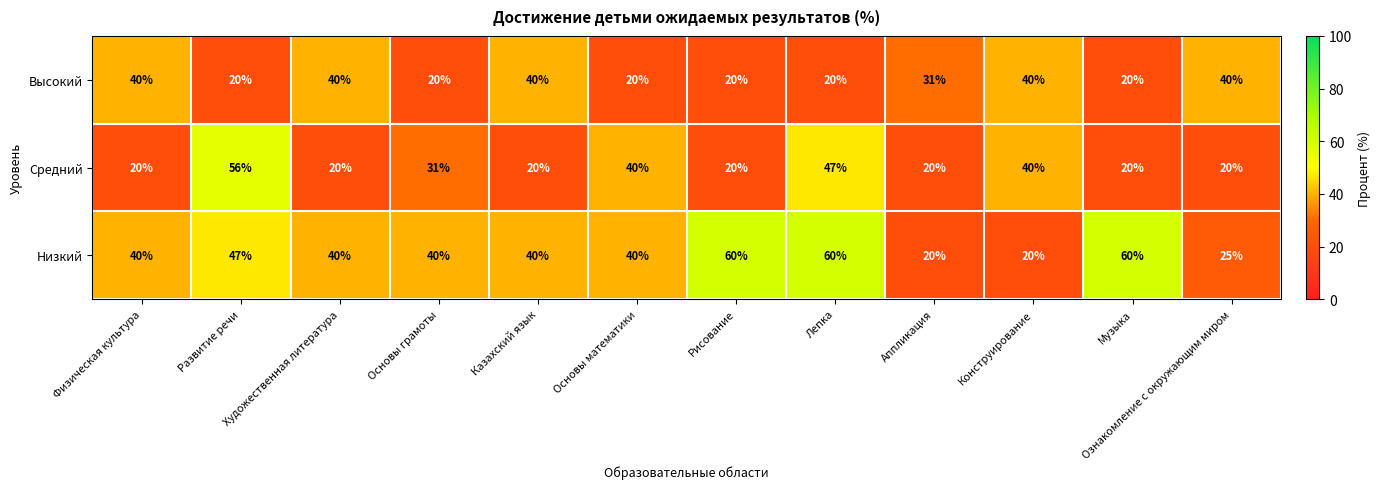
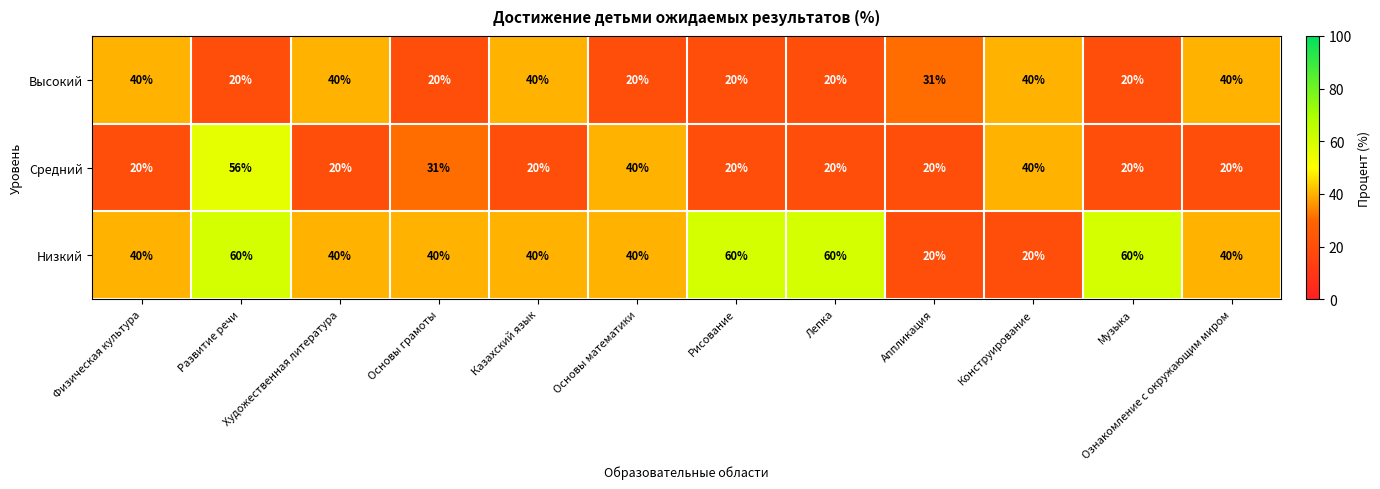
Средний, Лепка: 47% -> 20%
Низкий, Развитие речи: 47% -> 60%
Низкий, Ознакомление с окружающим миром: 25% -> 40%
